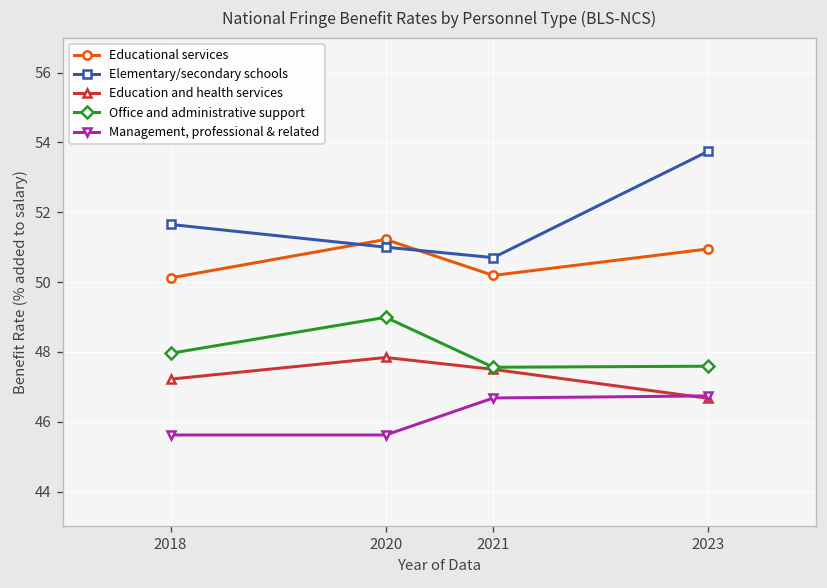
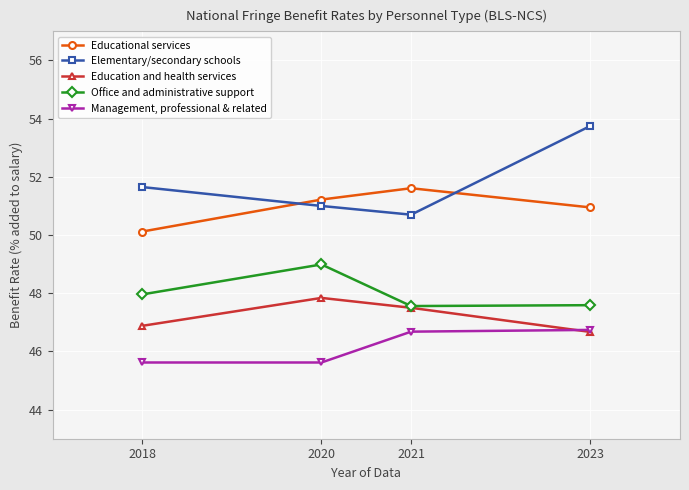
Education and health services, 2018: 47.2 -> 46.9
Educational services, 2021: 50.2 -> 51.6
